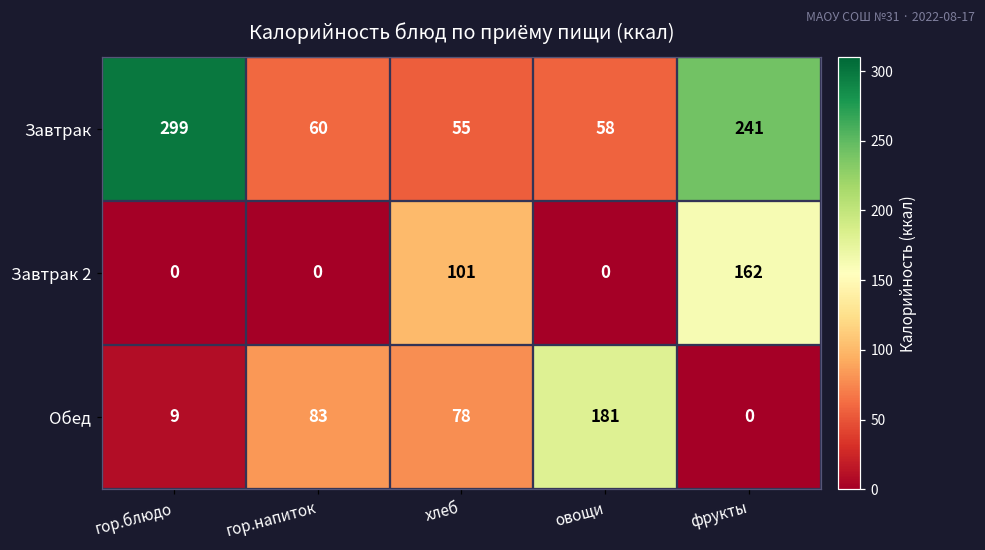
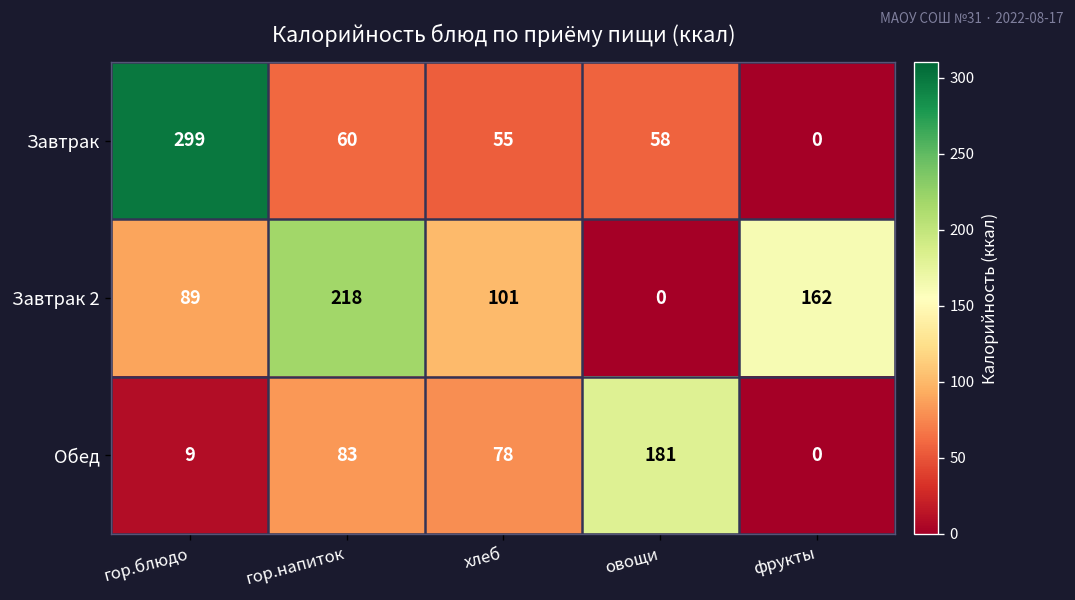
Завтрак, фрукты: 241 -> 0
Завтрак 2, гор.блюдо: 0 -> 89
Завтрак 2, гор.напиток: 0 -> 218
